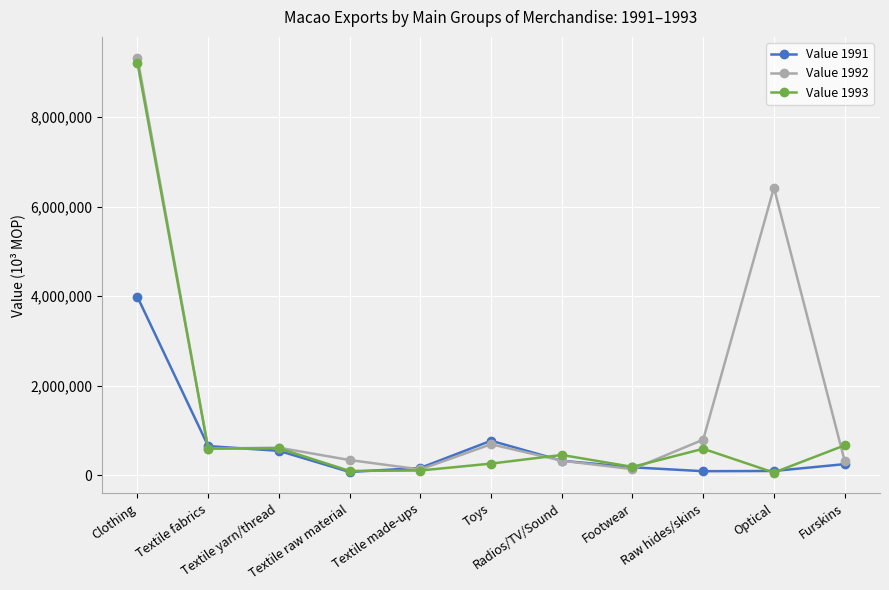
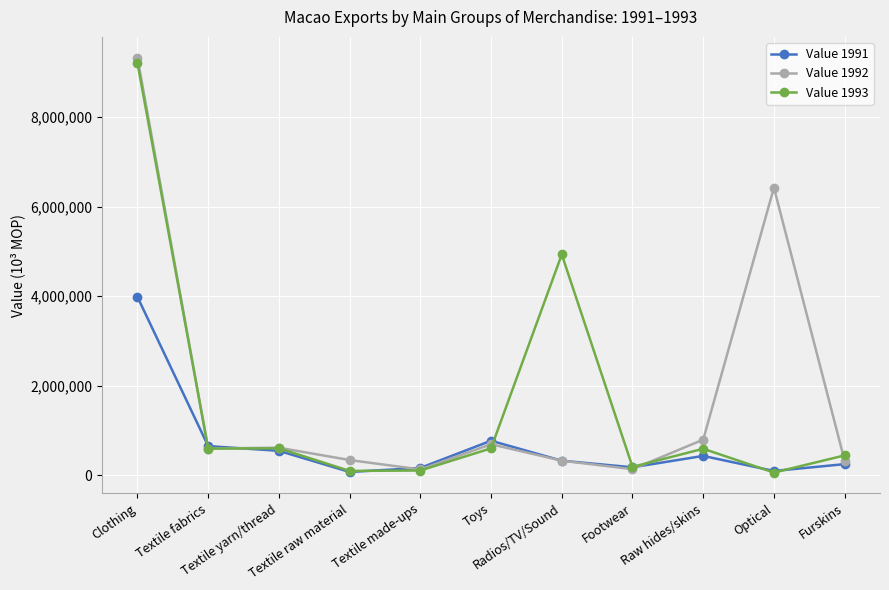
Value 1993, Toys: 300,000 -> 600,000
Value 1993, Radios/TV/Sound: 500,000 -> 4,900,000
Value 1991, Raw hides/skins: 100,000 -> 400,000
Value 1993, Furskins: 700,000 -> 400,000
